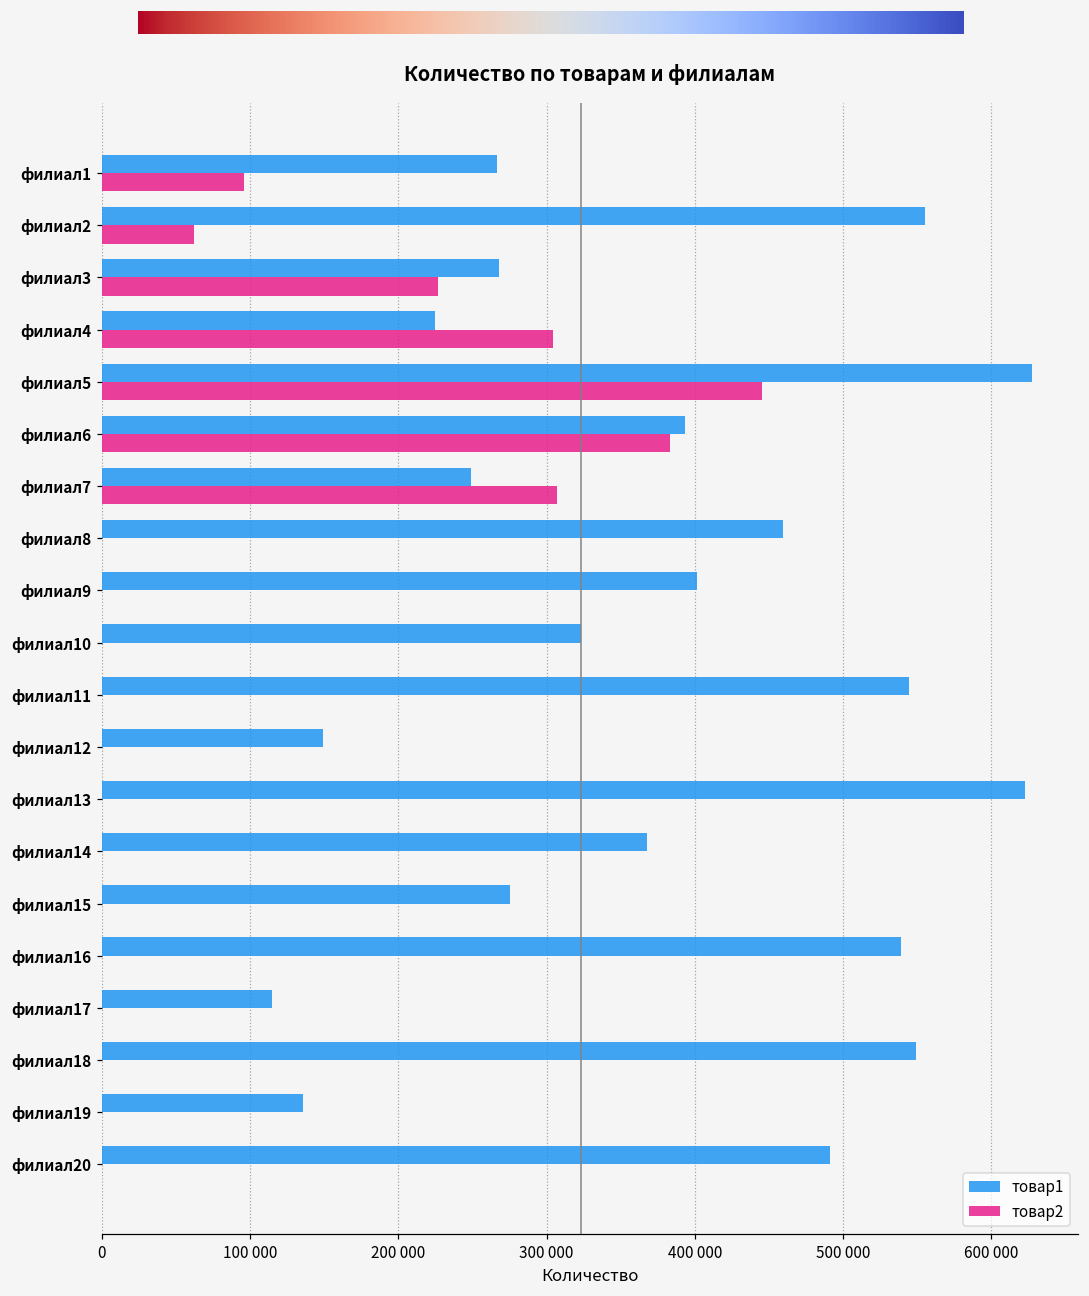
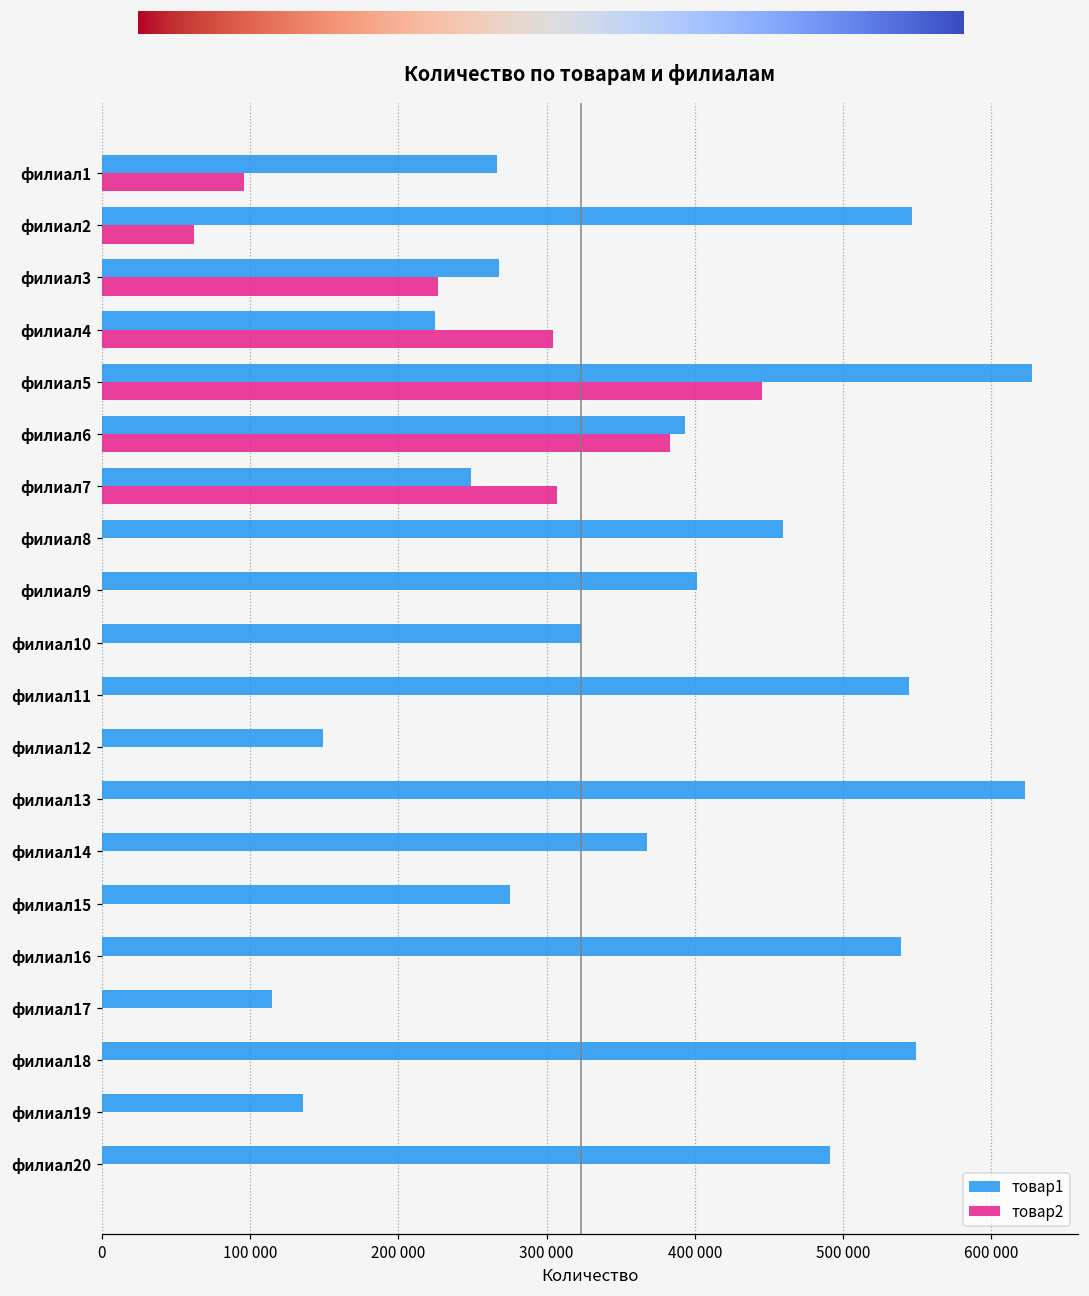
товар1, филиал2: 556000 -> 547000
